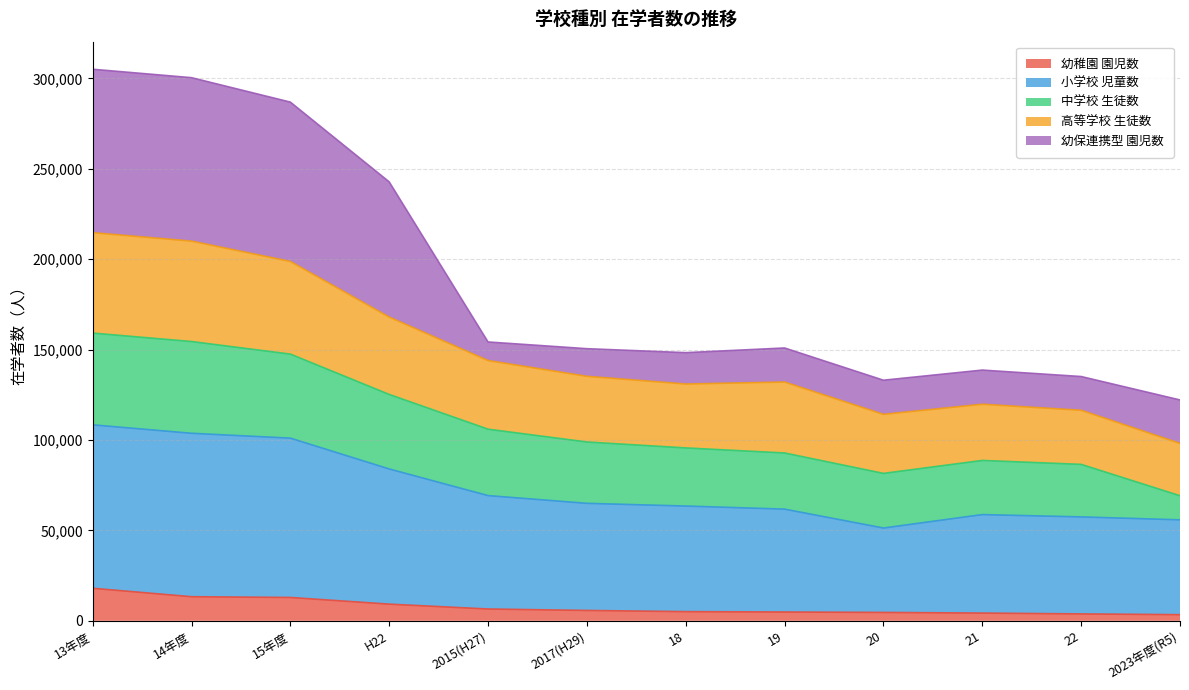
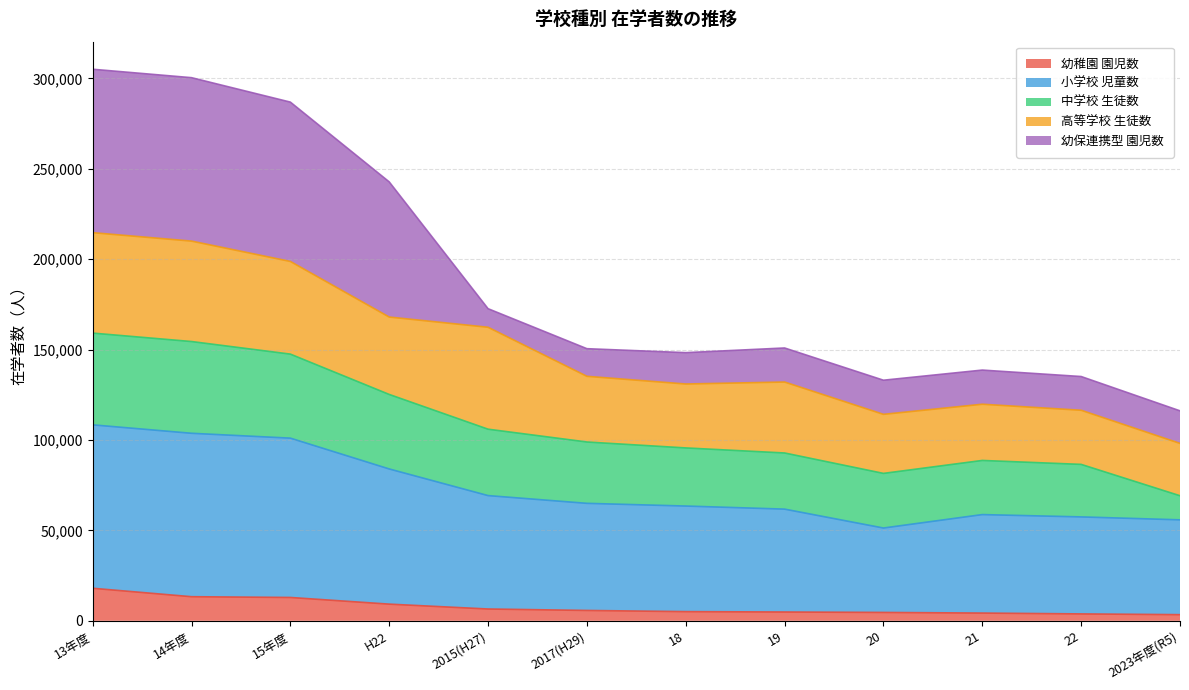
高等学校 生徒数, 2015(H27): 38,000 -> 56,000
幼保連携型 園児数, 2023年度(R5): 24,000 -> 18,000
